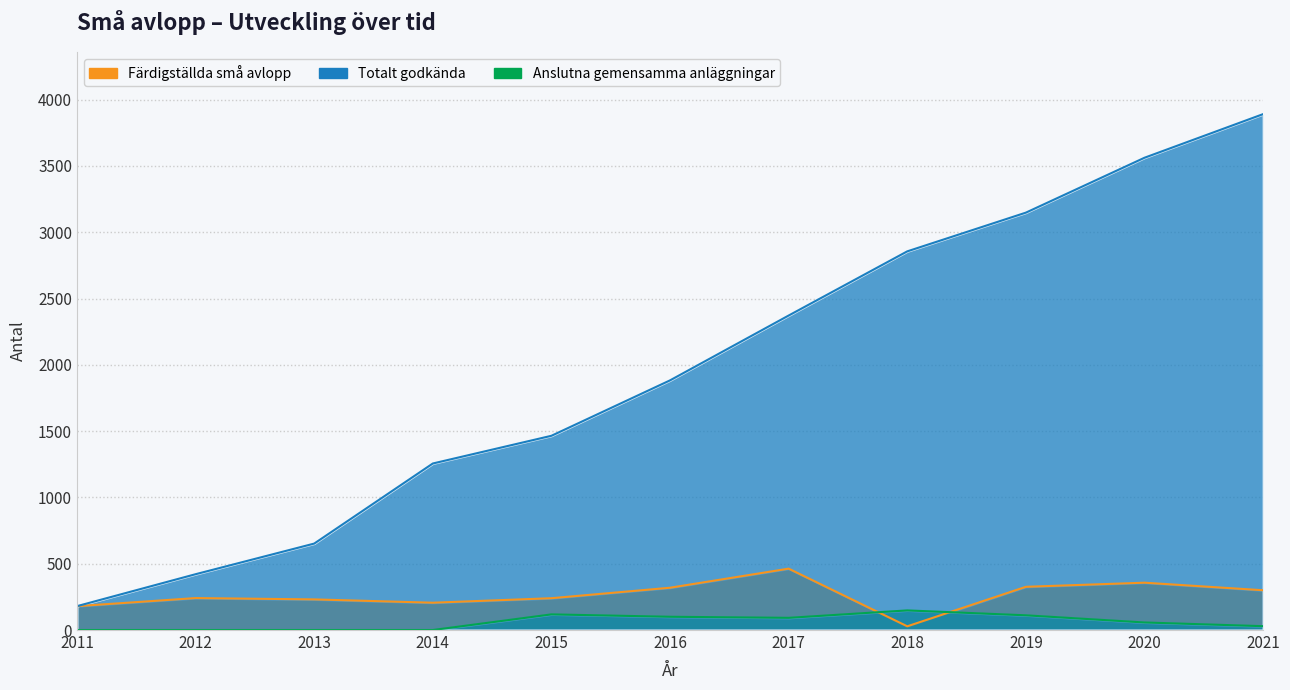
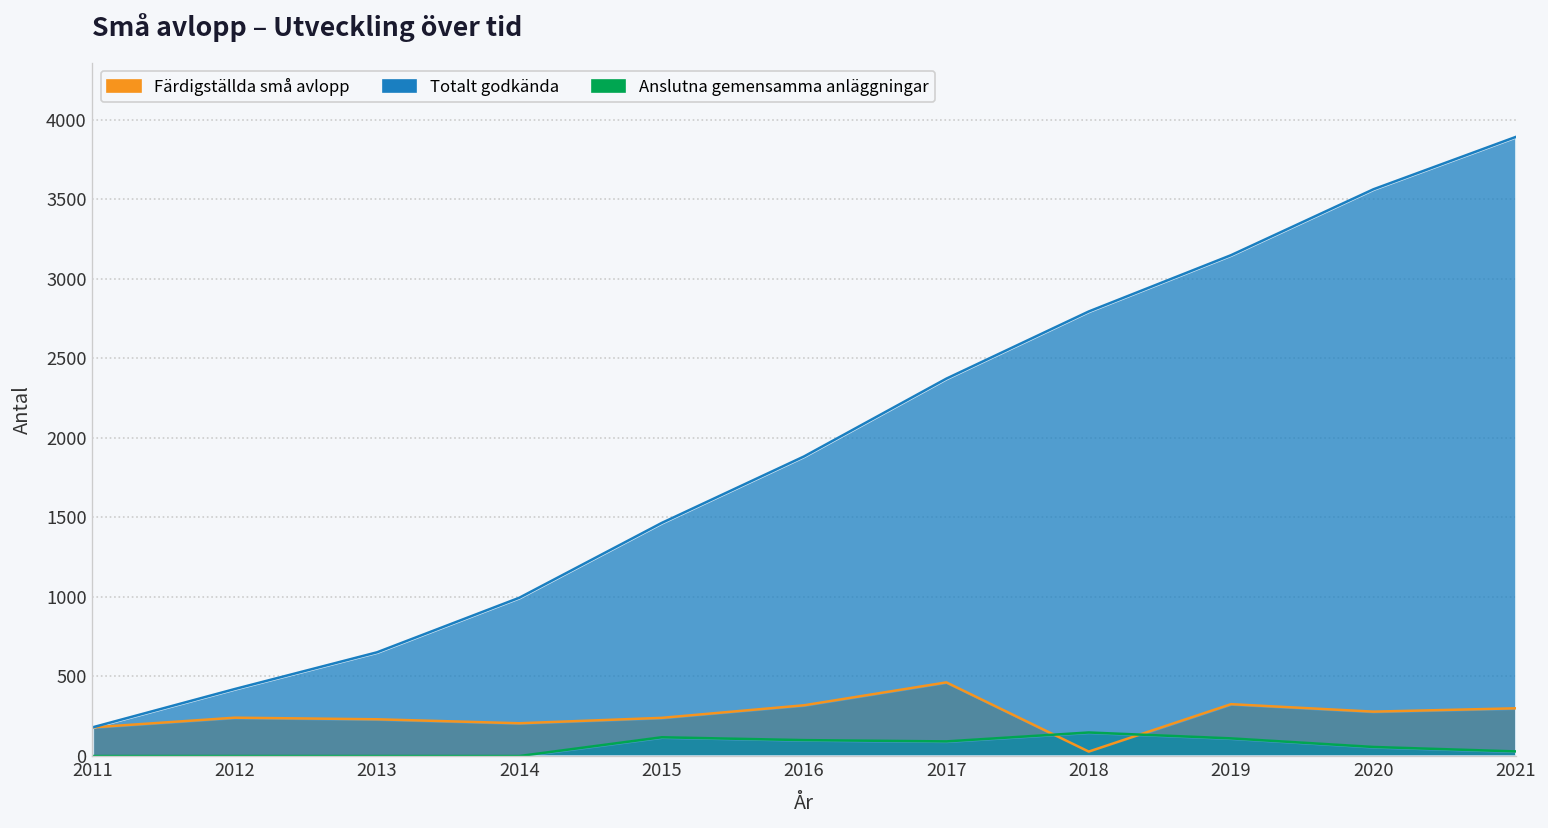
Totalt godkända, 2014: 1260 -> 1000
Totalt godkända, 2018: 2860 -> 2790
Färdigställda små avlopp, 2020: 360 -> 280
